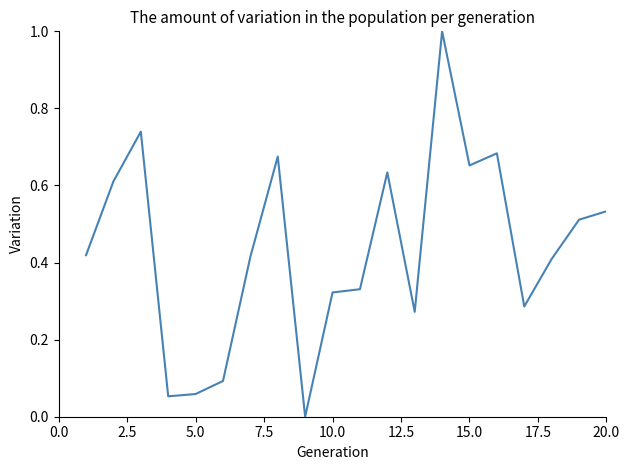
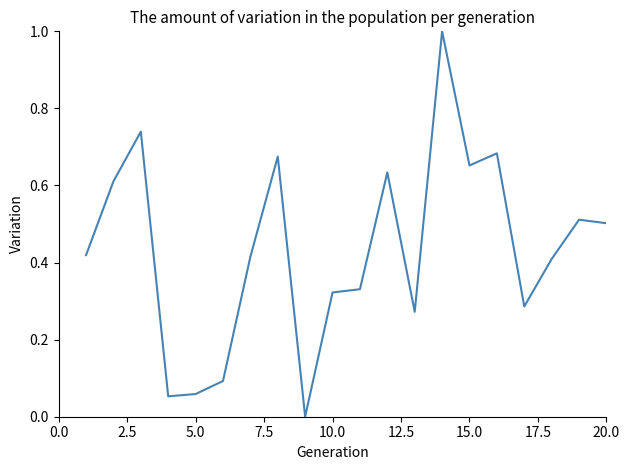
20.0: 0.53 -> 0.50
